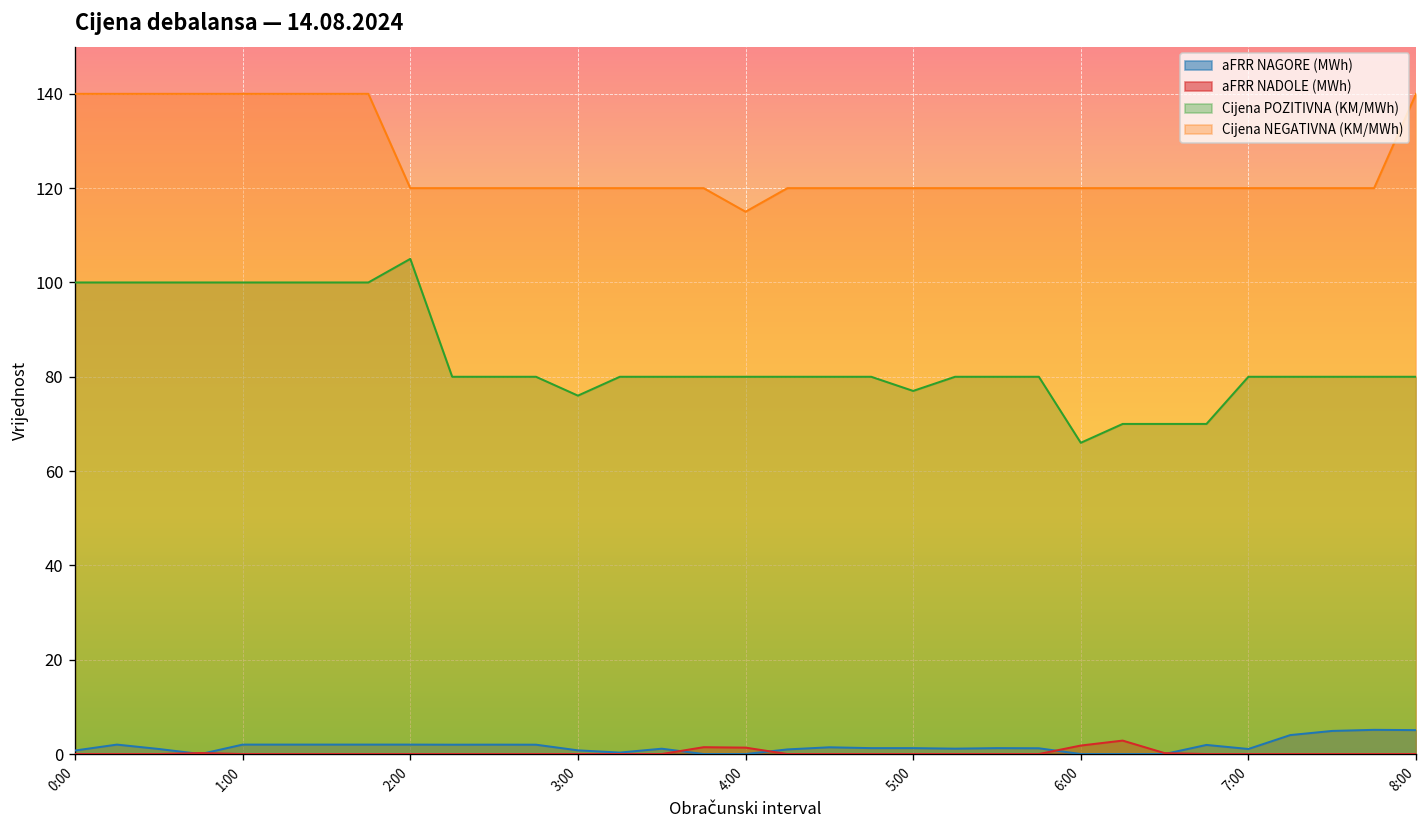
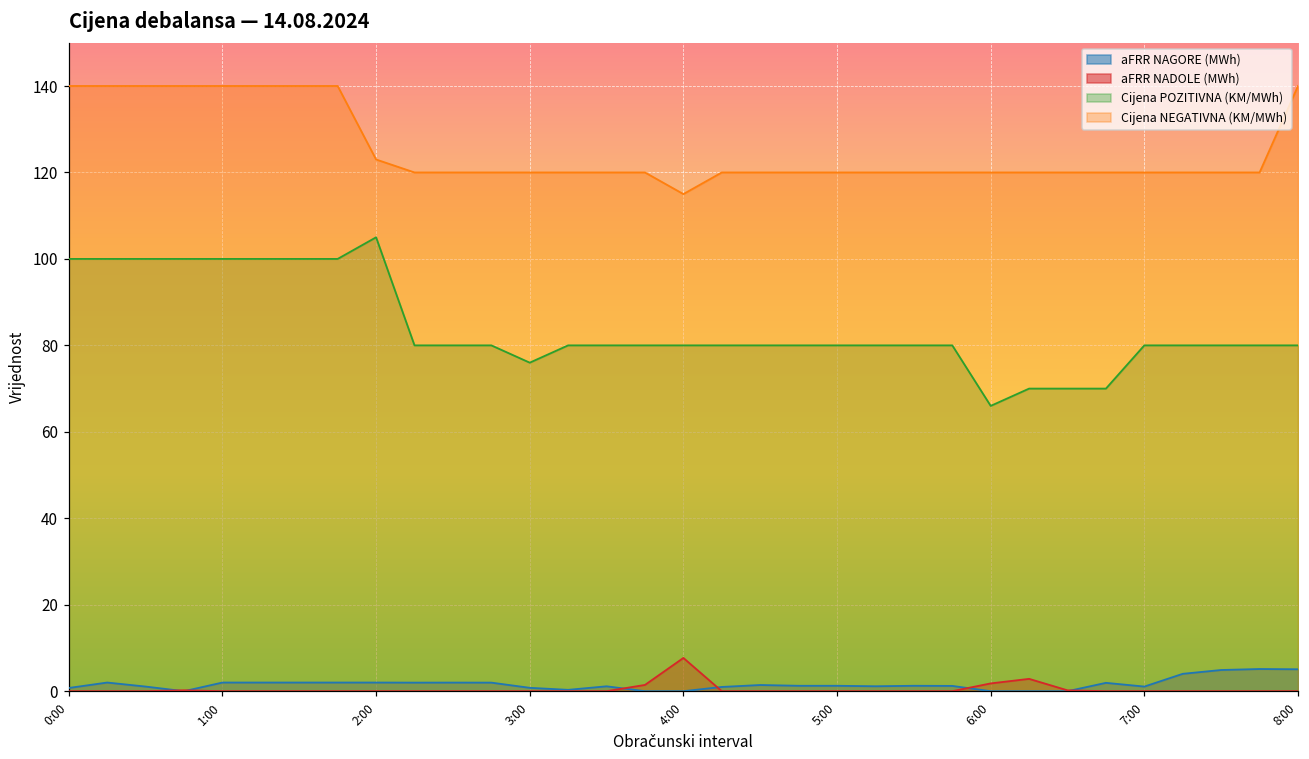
Cijena NEGATIVNA (KM/MWh), 2:00: 120 -> 123
aFRR NADOLE (MWh), 4:00: 1 -> 8
Cijena POZITIVNA (KM/MWh), 5:00: 77 -> 80
